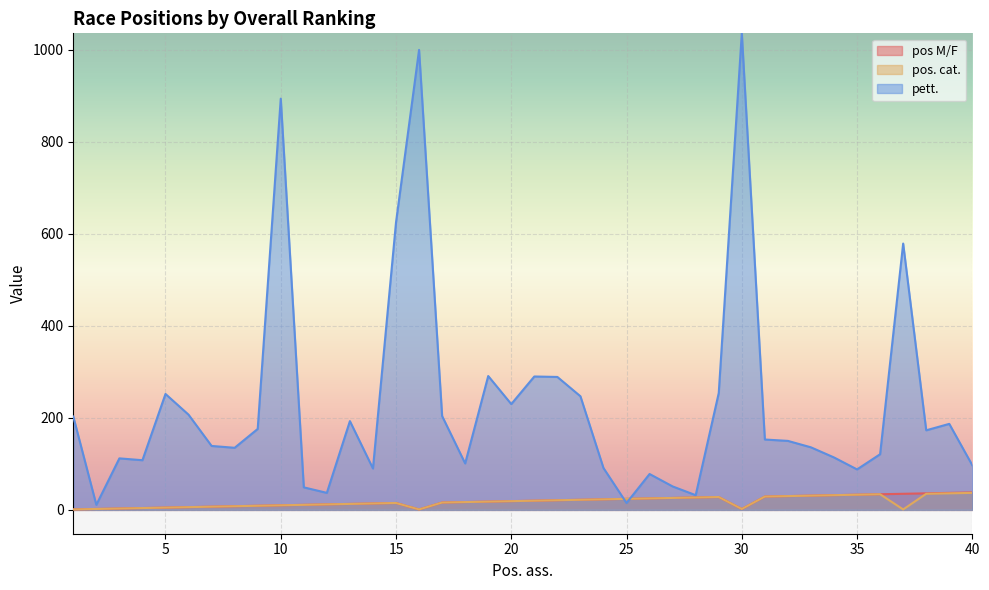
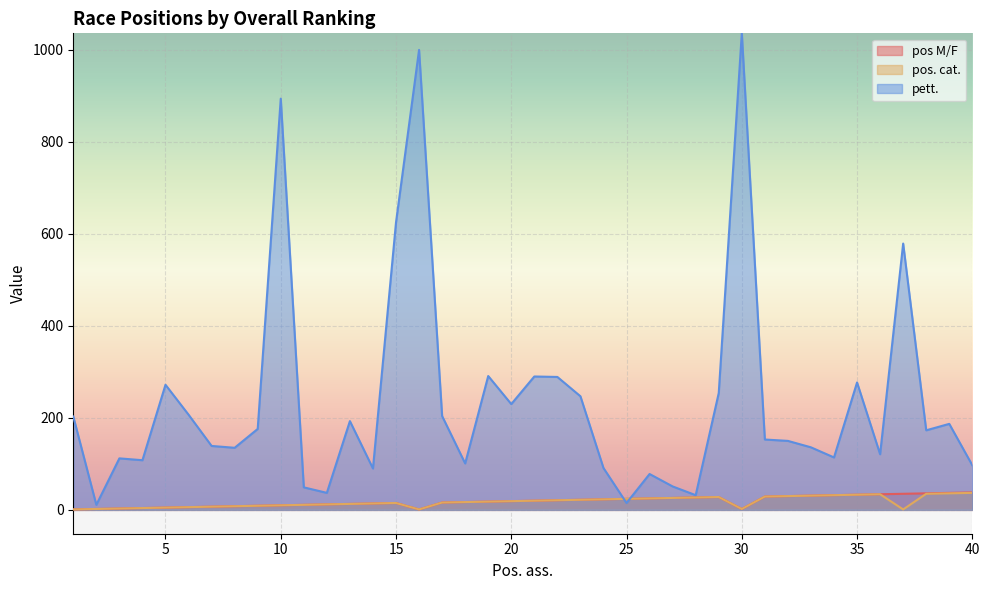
pett., 5: 250 -> 270
pett., 35: 90 -> 280
